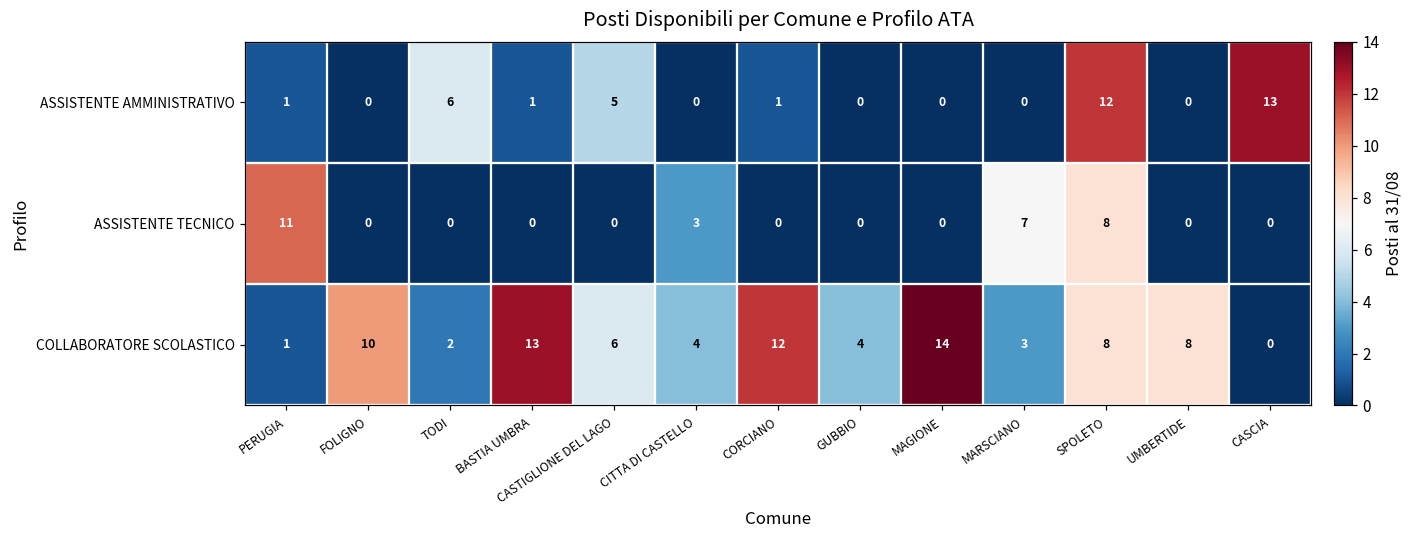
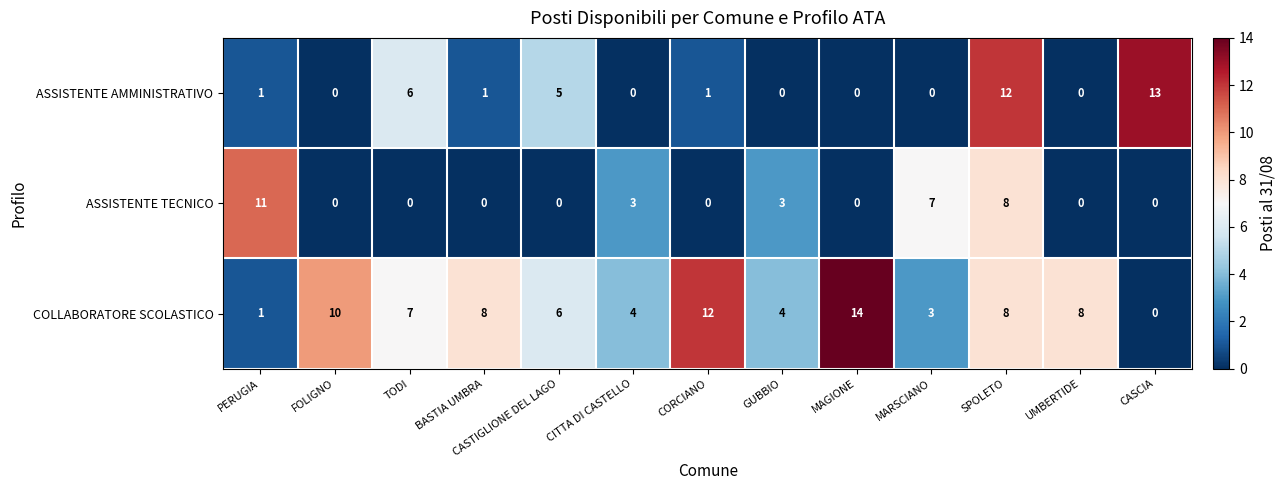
ASSISTENTE TECNICO, GUBBIO: 0 -> 3
COLLABORATORE SCOLASTICO, TODI: 2 -> 7
COLLABORATORE SCOLASTICO, BASTIA UMBRA: 13 -> 8
